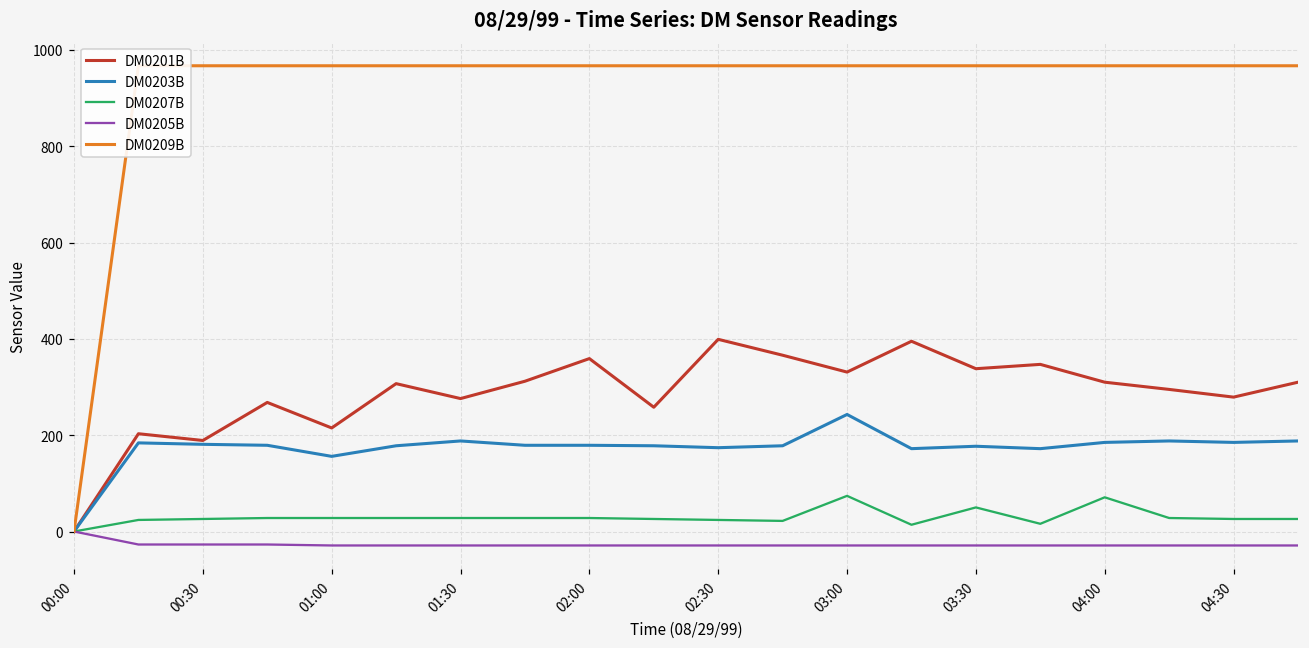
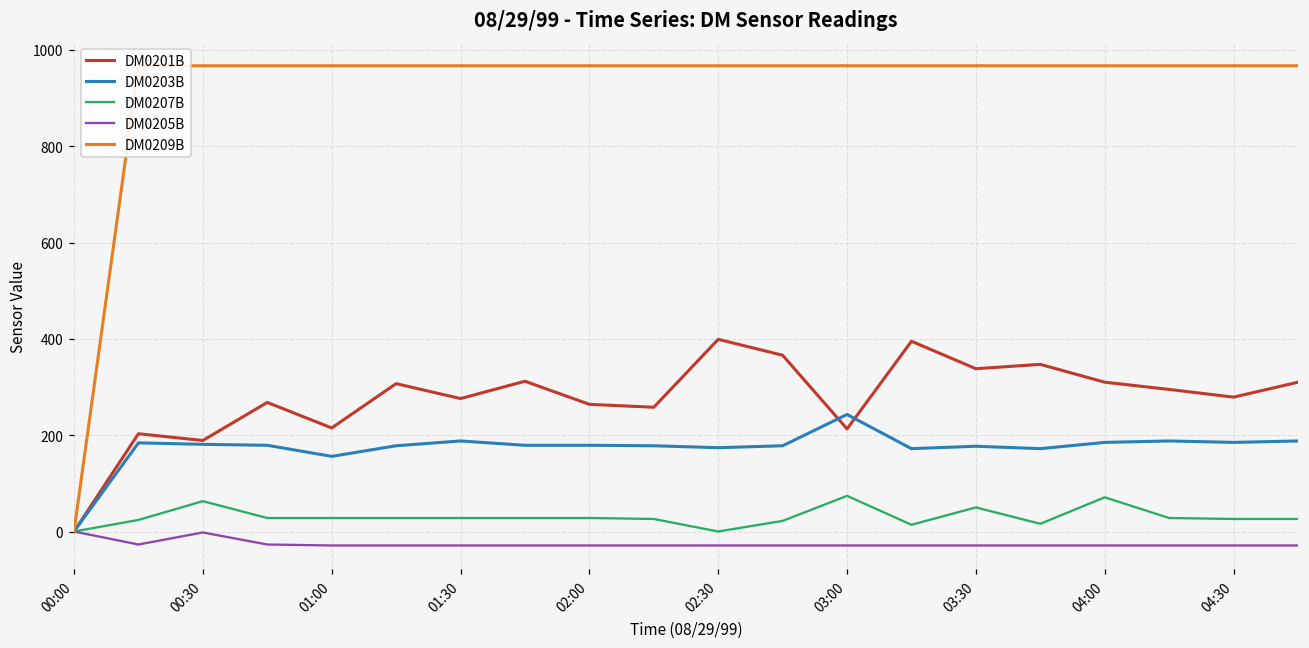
DM0207B, 00:30: 30 -> 60
DM0205B, 00:30: -30 -> 0
DM0201B, 02:00: 360 -> 260
DM0207B, 02:30: 20 -> 0
DM0201B, 03:00: 330 -> 210
